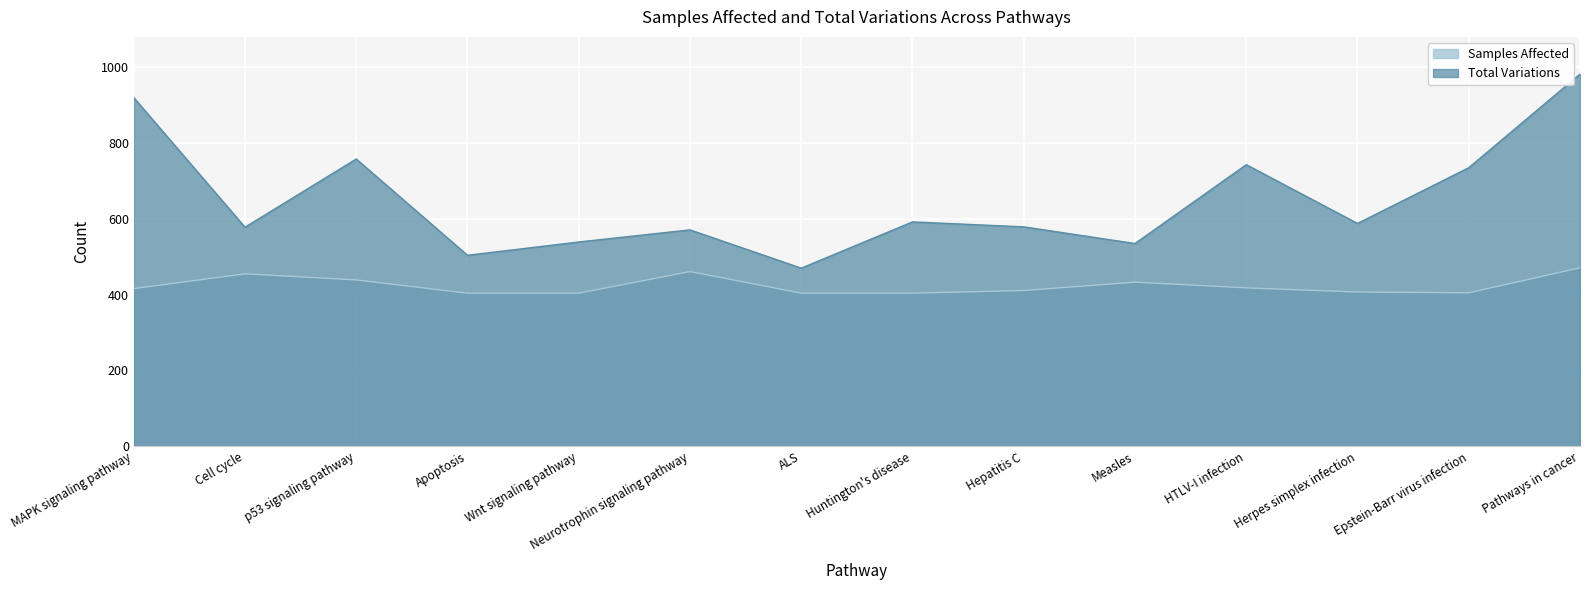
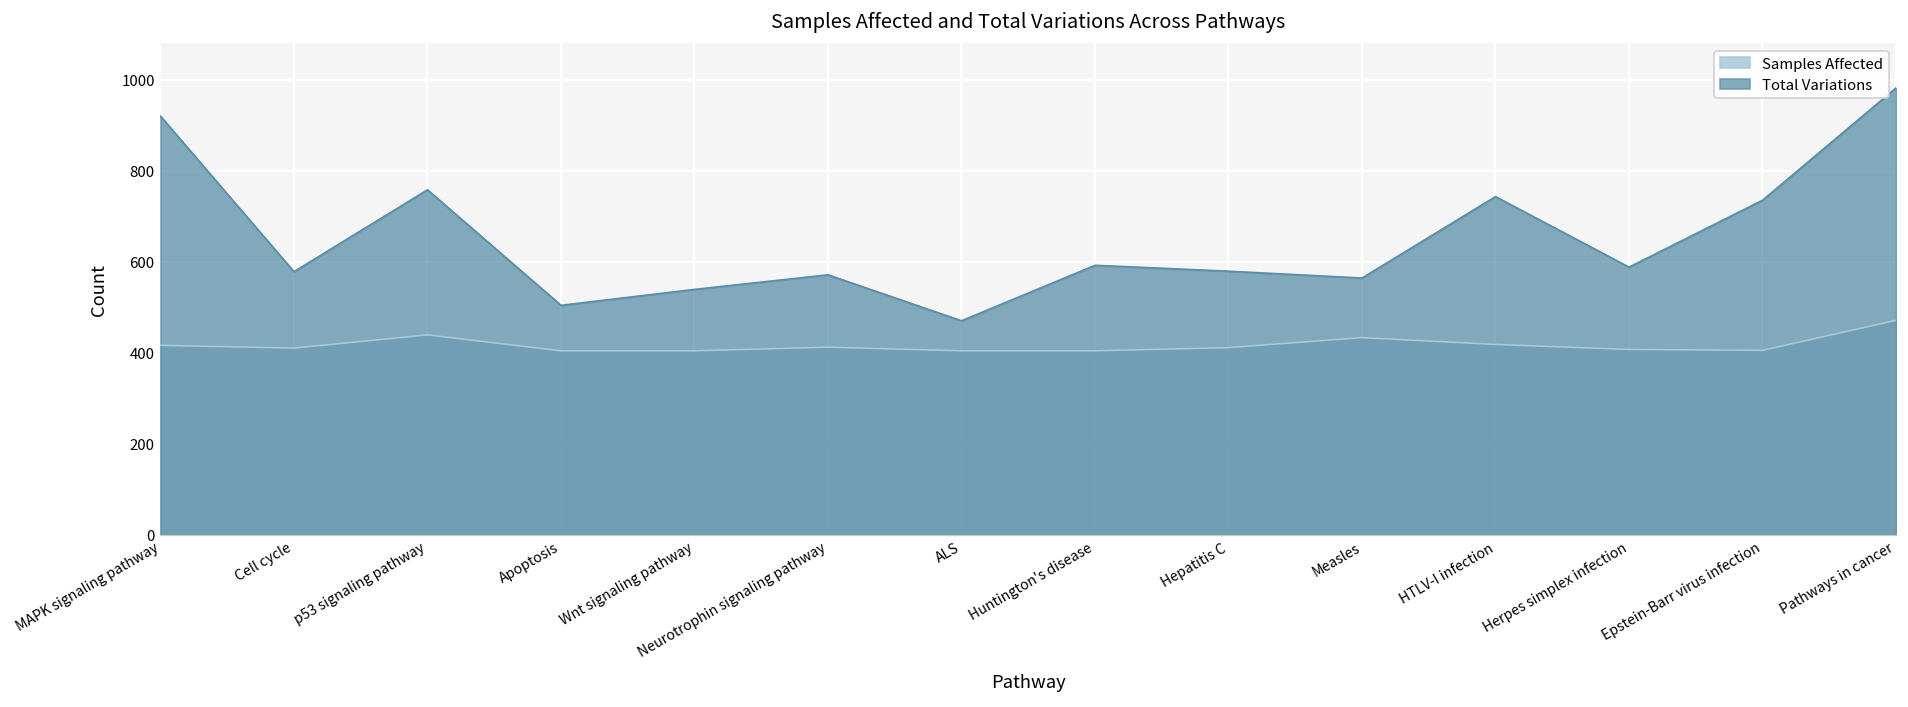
Samples Affected, Cell cycle: 460 -> 410
Samples Affected, Neurotrophin signaling pathway: 460 -> 410
Total Variations, Measles: 540 -> 560
